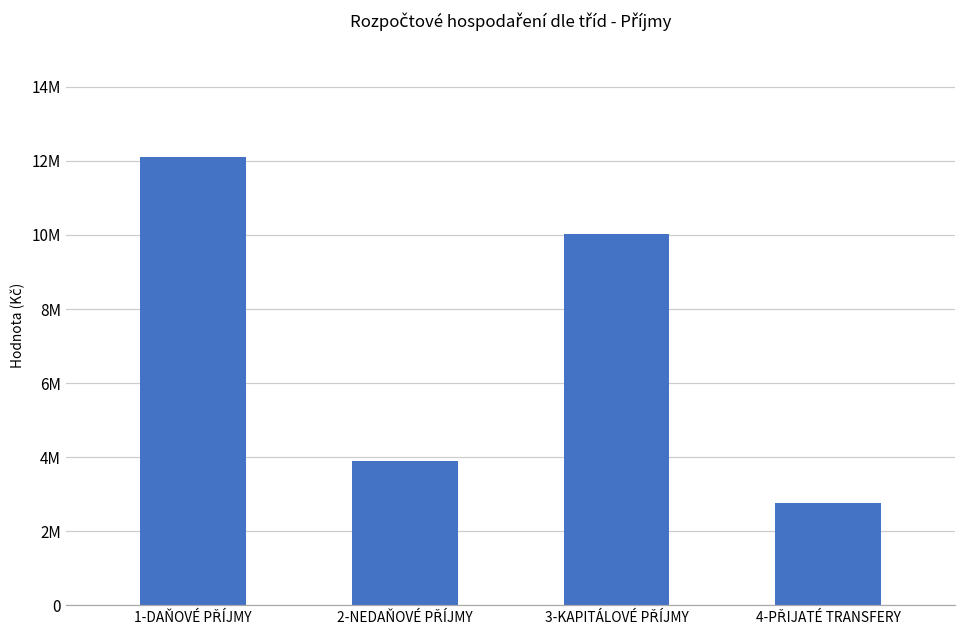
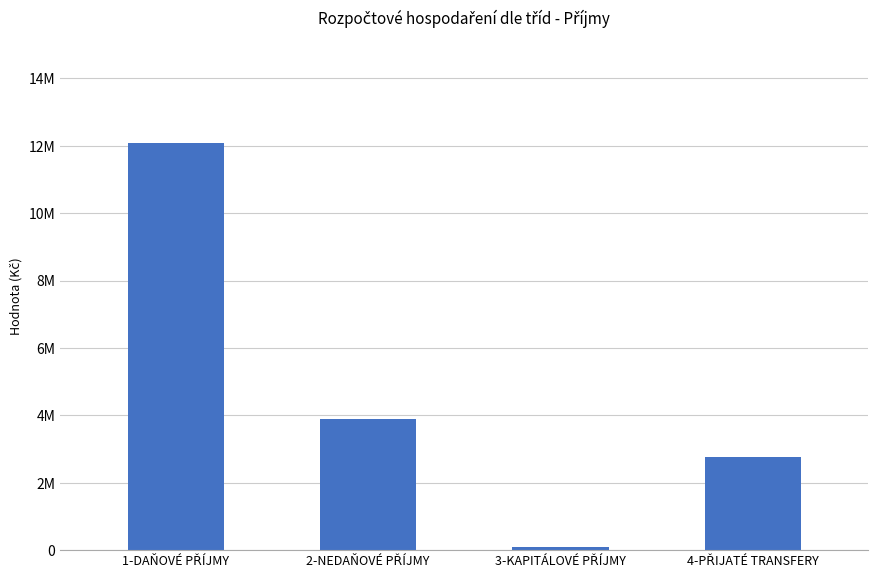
3-KAPITÁLOVÉ PŘÍJMY: 10000000 -> 100000
